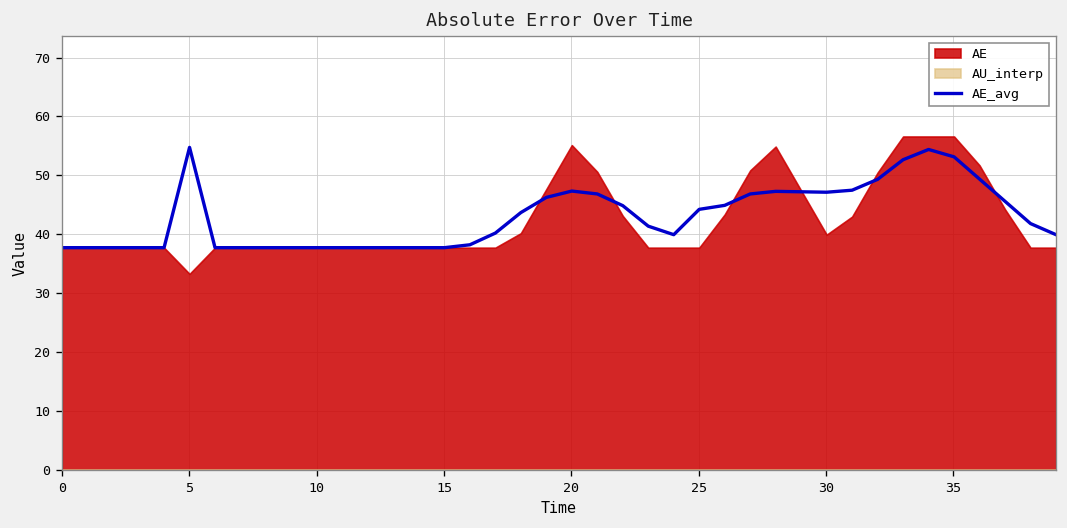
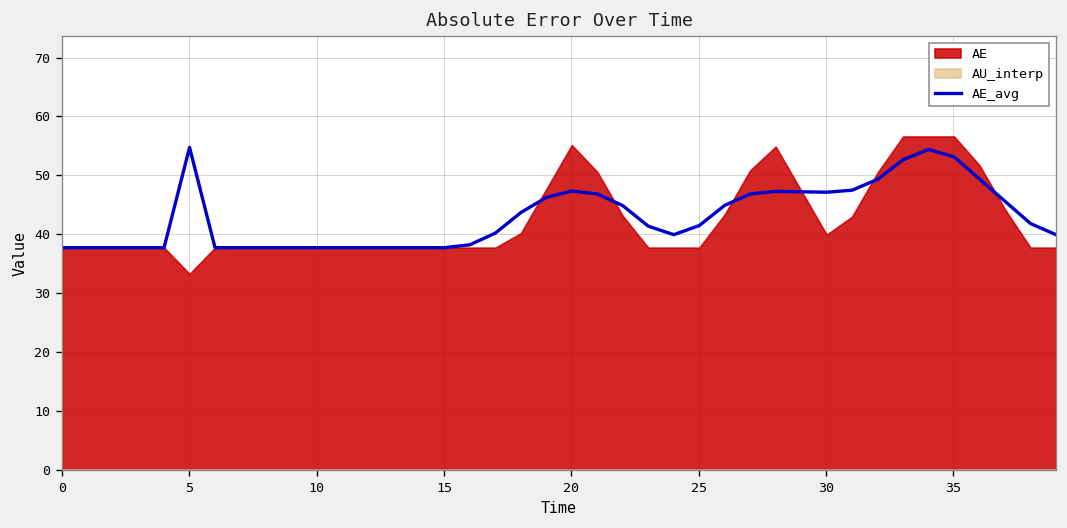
AE_avg, 25: 44 -> 41
